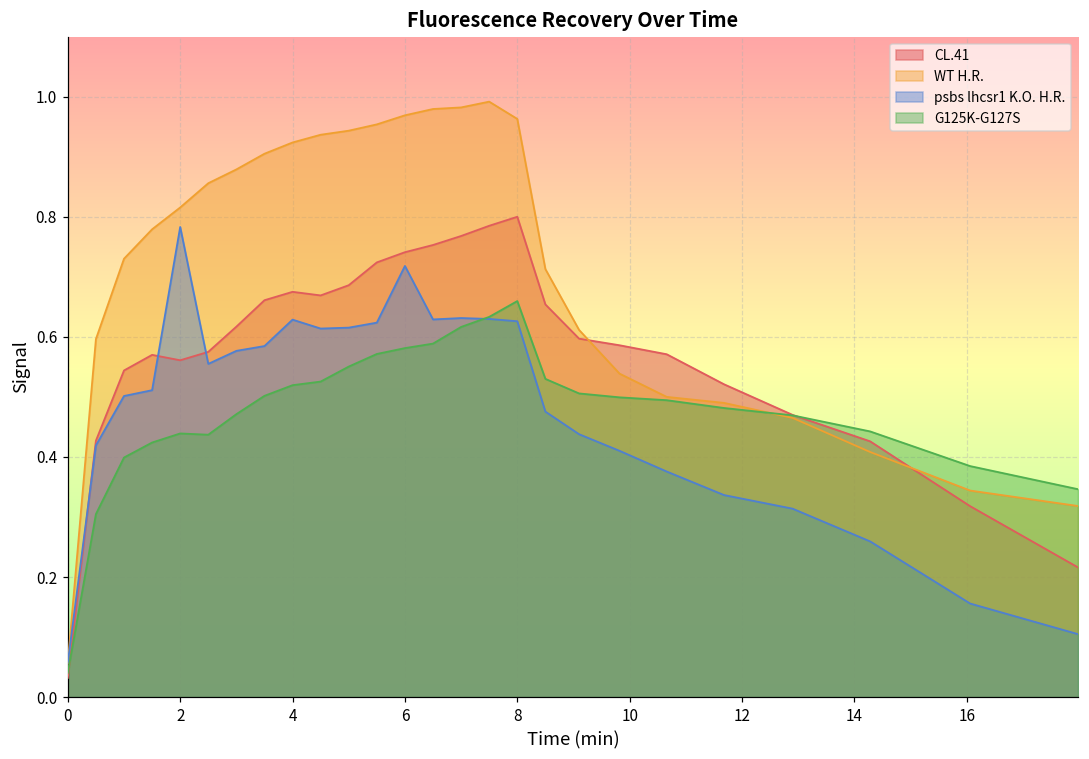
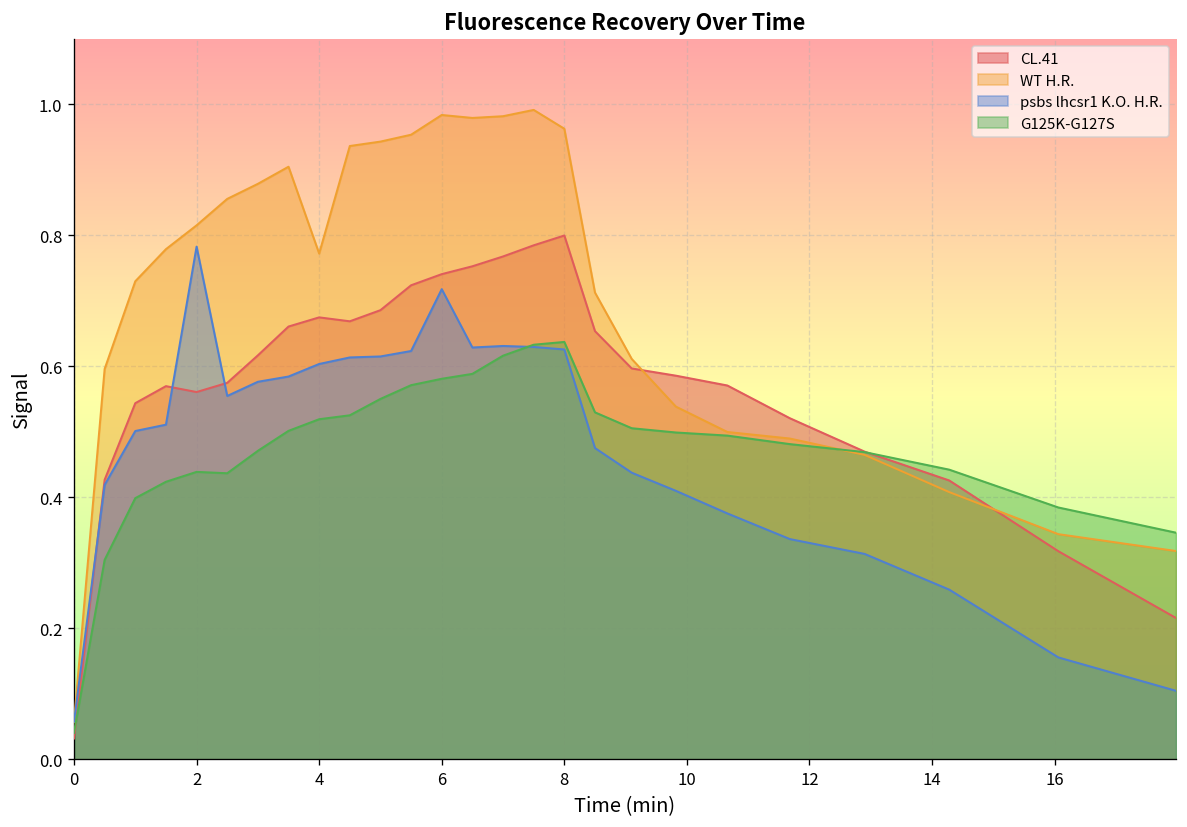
WT H.R., 4: 0.92 -> 0.77
psbs lhcsr1 K.O. H.R., 4: 0.63 -> 0.60
WT H.R., 6: 0.97 -> 0.98
G125K-G127S, 8: 0.66 -> 0.64
